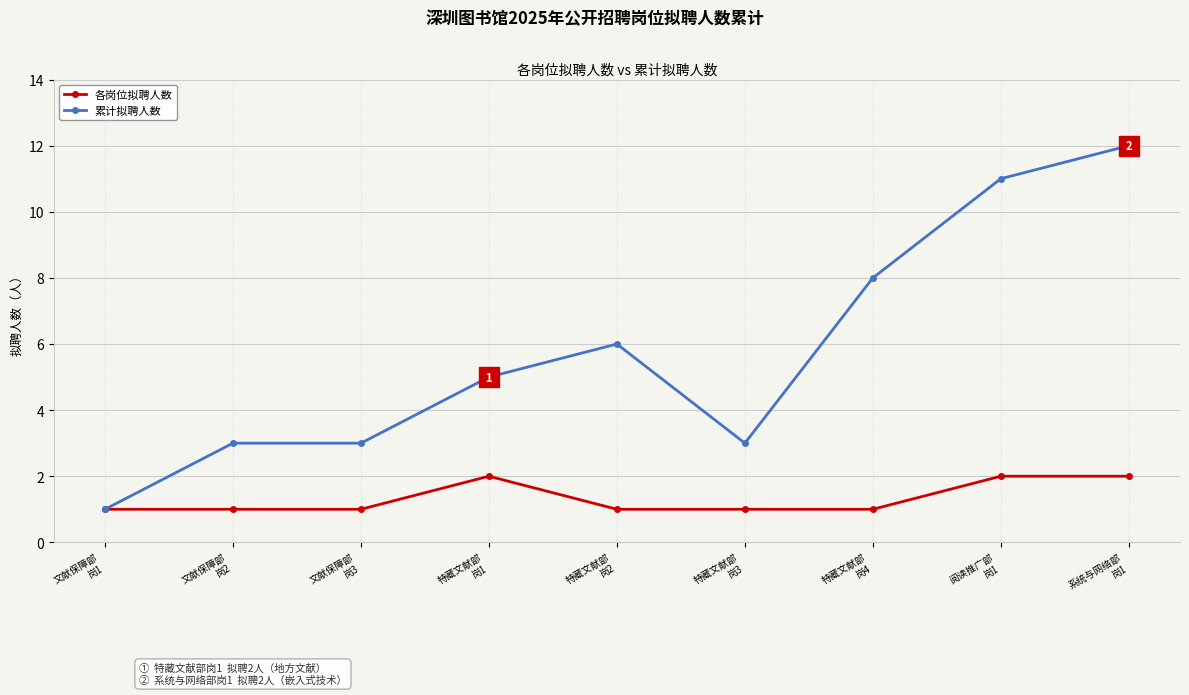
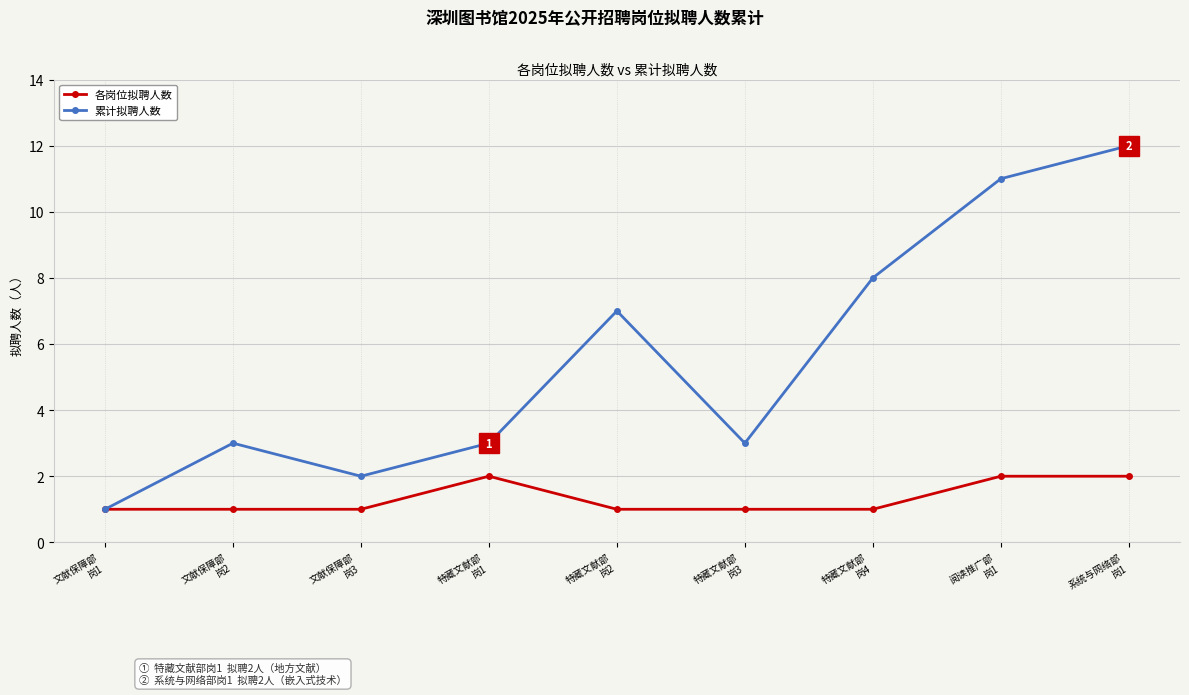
累计拟聘人数, 文献保障部 岗3: 3 -> 2
累计拟聘人数, 特藏文献部 岗1: 5 -> 3
累计拟聘人数, 特藏文献部 岗2: 6 -> 7
